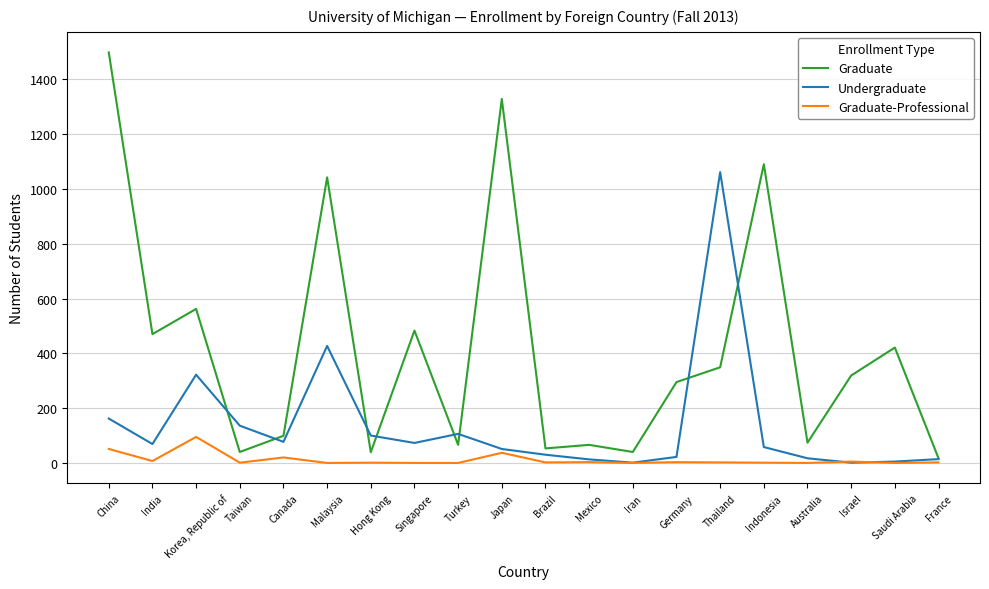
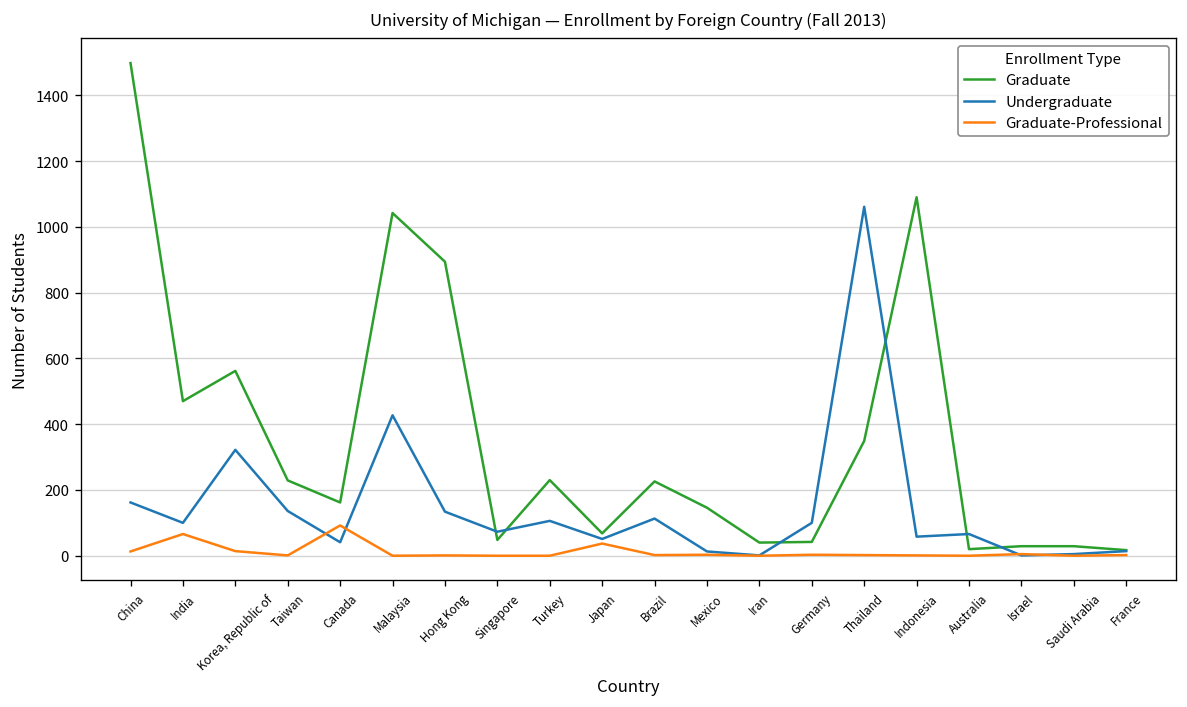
Graduate-Professional, China: 50 -> 10
Undergraduate, India: 70 -> 100
Graduate-Professional, India: 10 -> 70
Graduate-Professional, Korea, Republic of: 100 -> 10
Graduate, Taiwan: 40 -> 230
Graduate, Canada: 100 -> 160
Undergraduate, Canada: 80 -> 40
Graduate-Professional, Canada: 20 -> 90
Graduate, Hong Kong: 40 -> 890
Undergraduate, Hong Kong: 100 -> 130
Graduate, Singapore: 480 -> 50
Graduate, Turkey: 70 -> 230
Graduate, Japan: 1330 -> 70
Graduate, Brazil: 50 -> 230
Undergraduate, Brazil: 30 -> 110
Graduate, Mexico: 70 -> 150
Graduate, Germany: 300 -> 40
Undergraduate, Germany: 20 -> 100
Graduate, Australia: 70 -> 20
Undergraduate, Australia: 20 -> 70
Graduate, Israel: 320 -> 30
Graduate, Saudi Arabia: 420 -> 30
